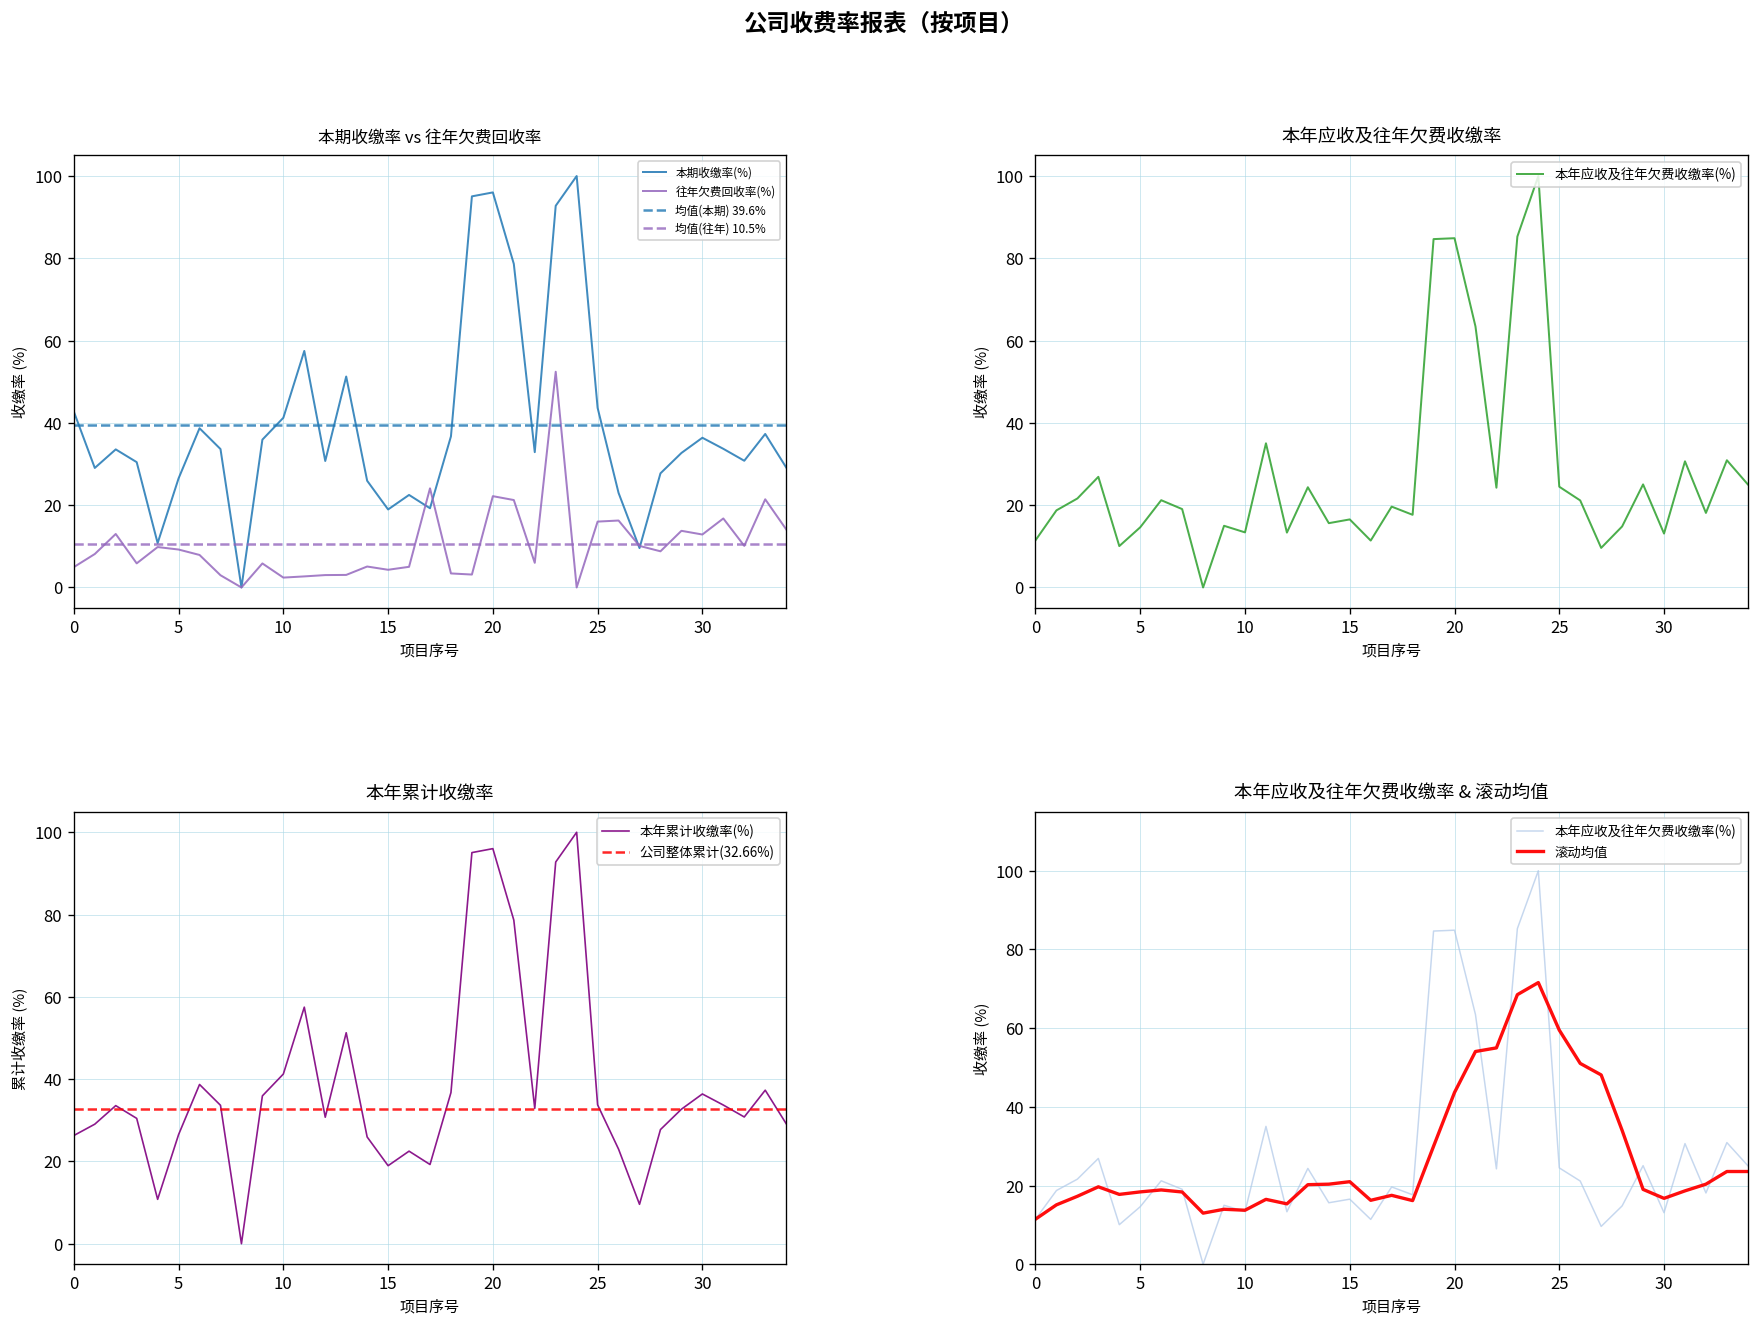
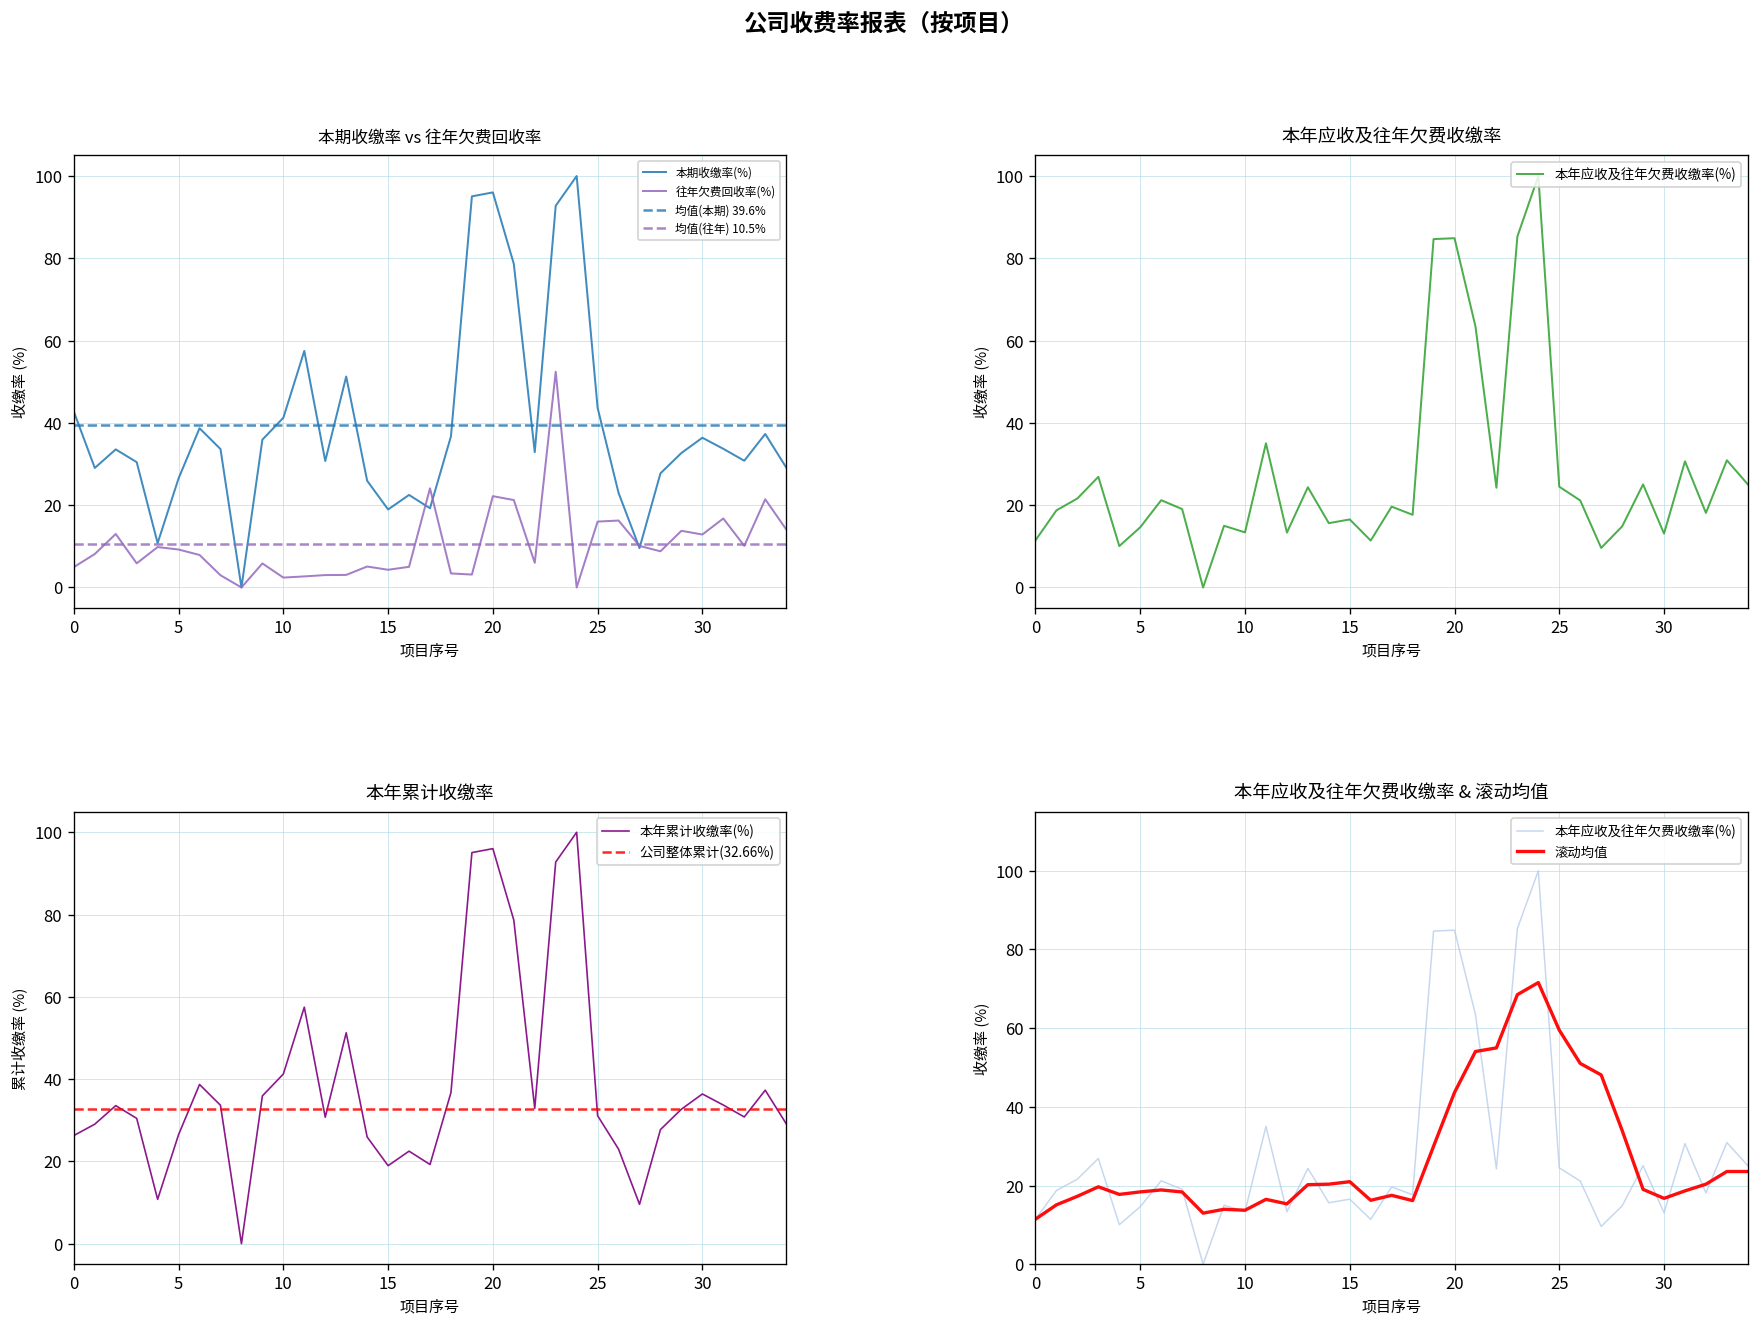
本年累计收缴率, 25: 34 -> 31
